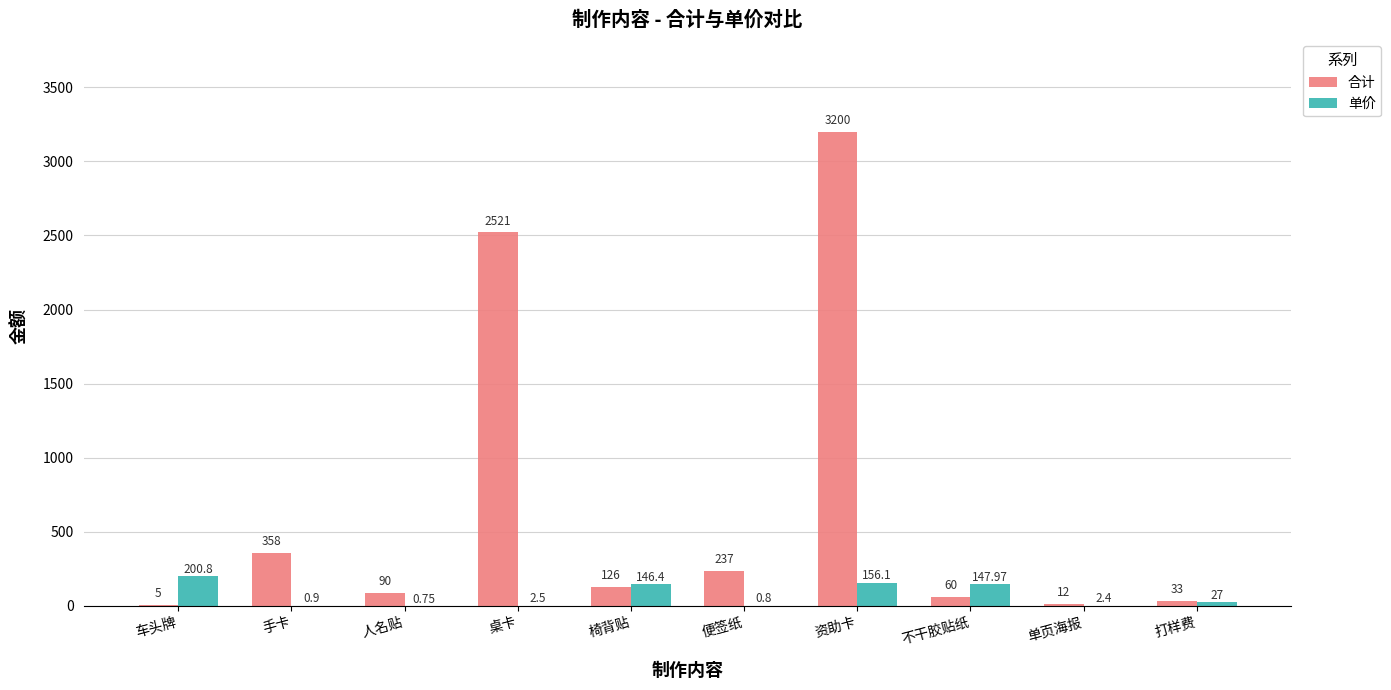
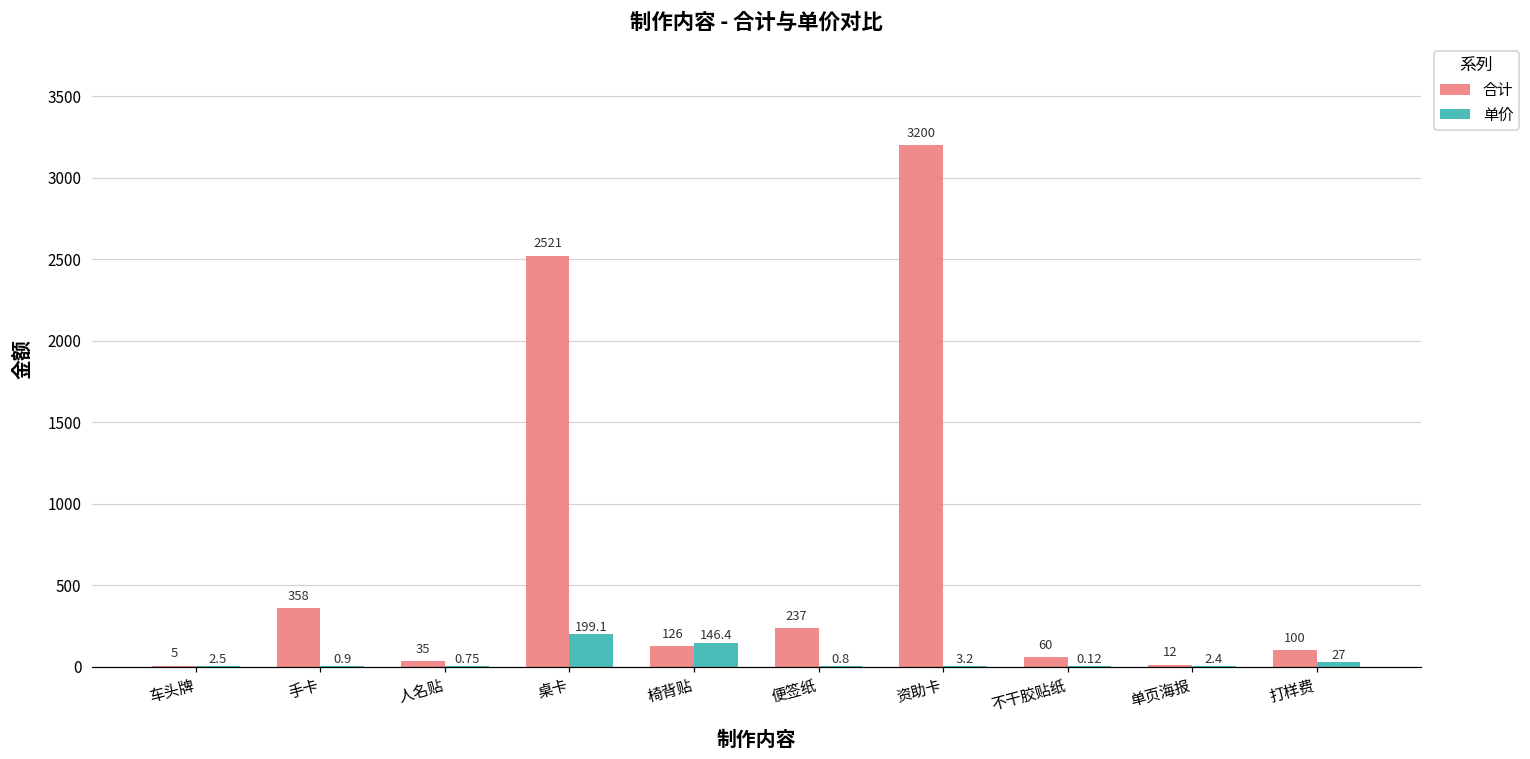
单价, 车头牌: 200.8 -> 2.5
合计, 人名贴: 90 -> 35
单价, 桌卡: 2.5 -> 199.1
单价, 资助卡: 156.1 -> 3.2
单价, 不干胶贴纸: 147.97 -> 0.12
合计, 打样费: 33 -> 100
